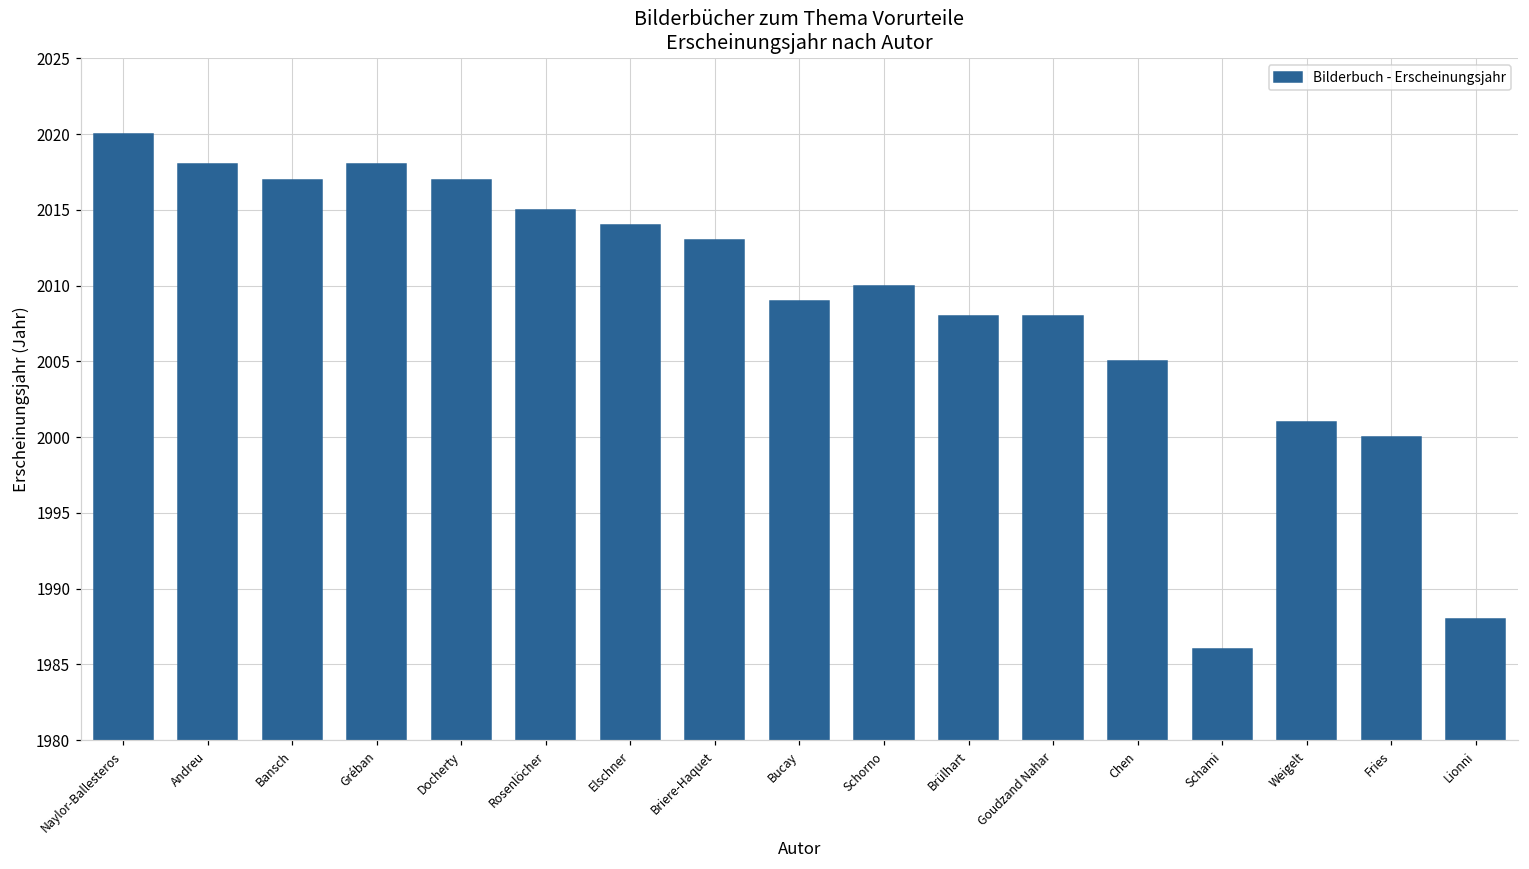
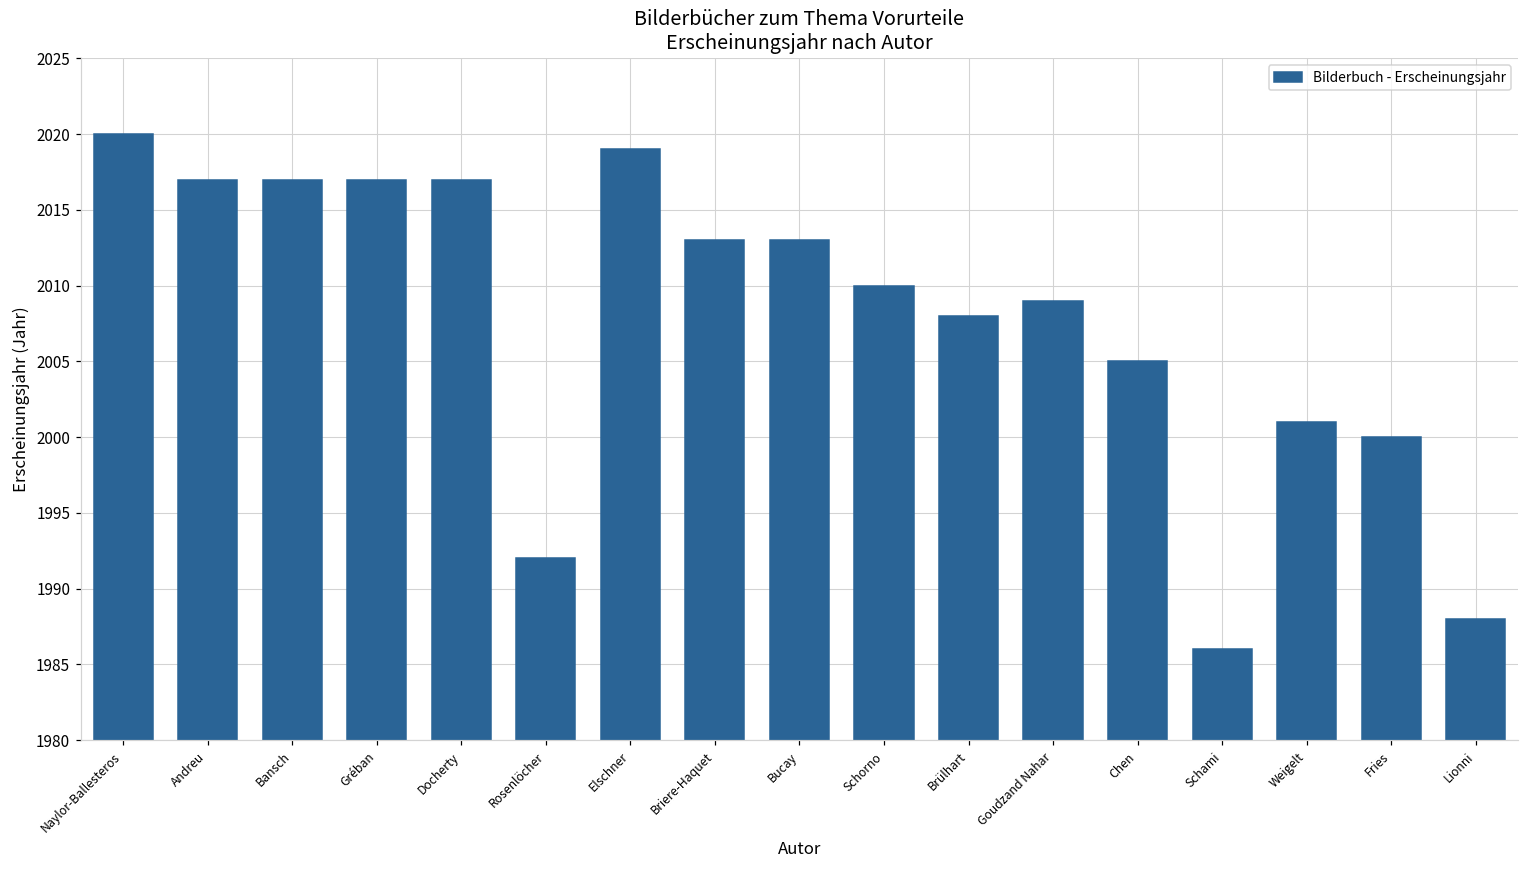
Andreu: 2018 -> 2017
Gréban: 2018 -> 2017
Rosenlöcher: 2015 -> 1992
Elschner: 2014 -> 2019
Bucay: 2009 -> 2013
Goudzand Nahar: 2008 -> 2009
